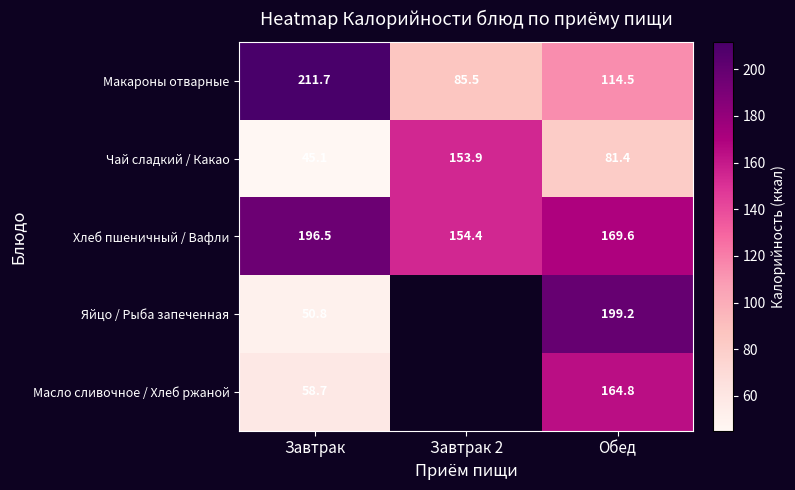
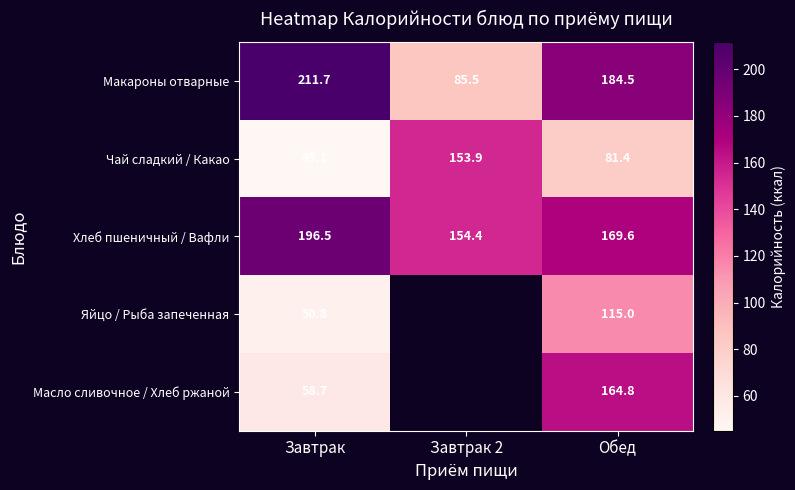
Макароны отварные, Обед: 114.5 -> 184.5
Яйцо / Рыба запеченная, Обед: 199.2 -> 115.0
